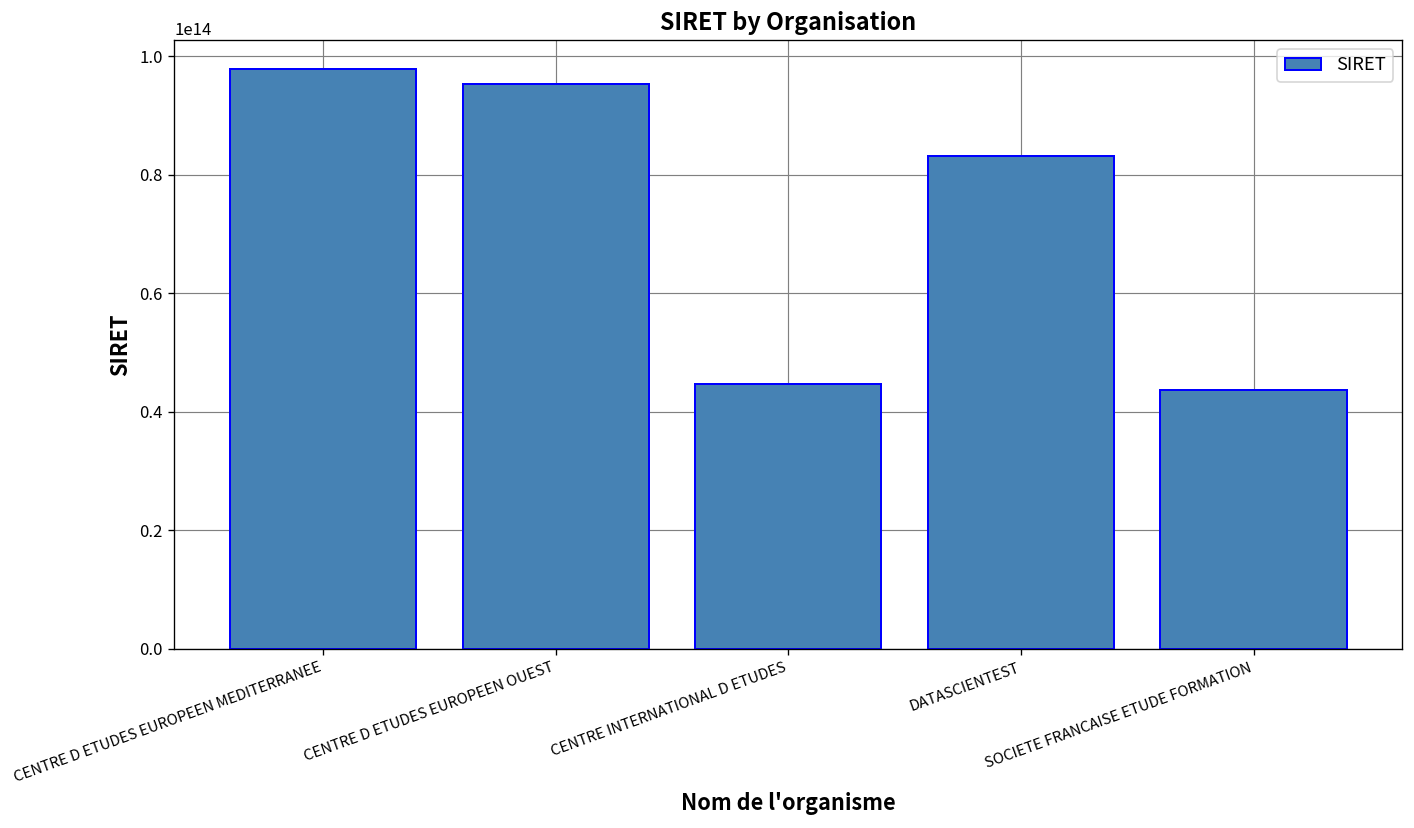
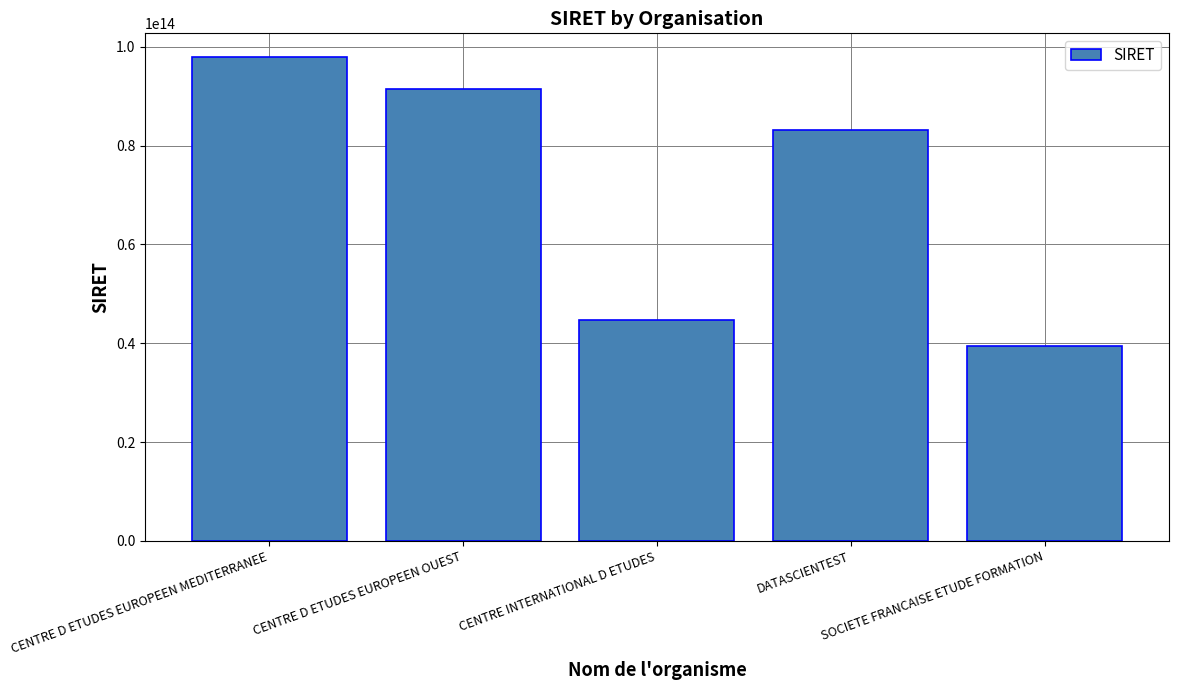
CENTRE D ETUDES EUROPEEN OUEST: 95000000000000 -> 91000000000000
SOCIETE FRANCAISE ETUDE FORMATION: 44000000000000 -> 40000000000000
